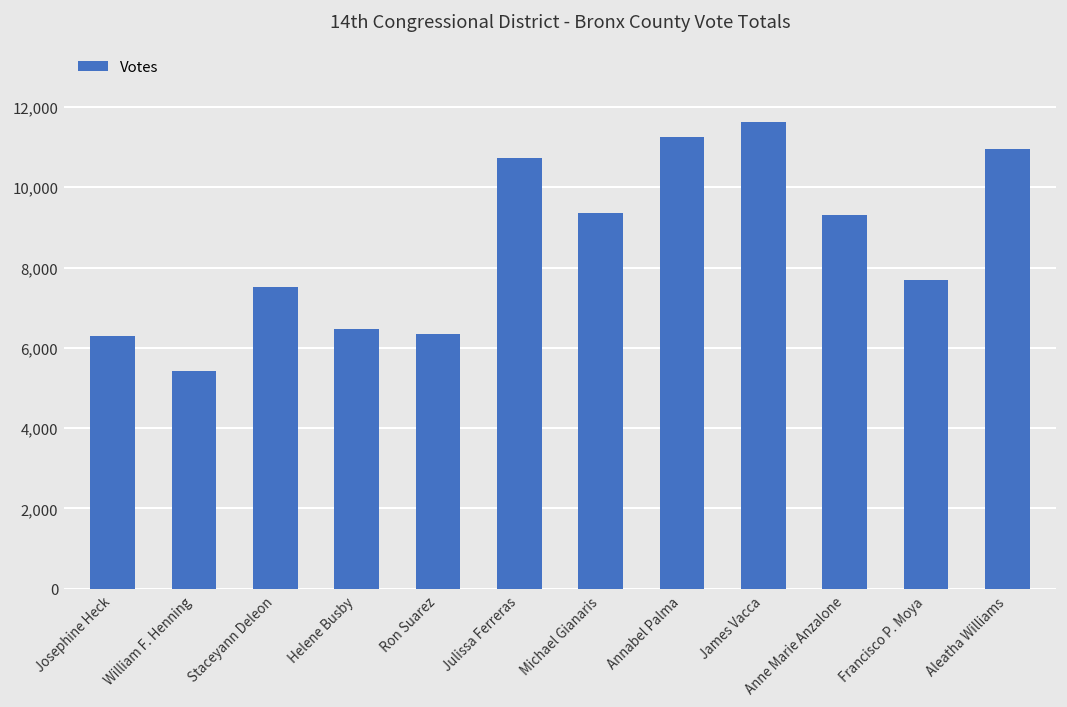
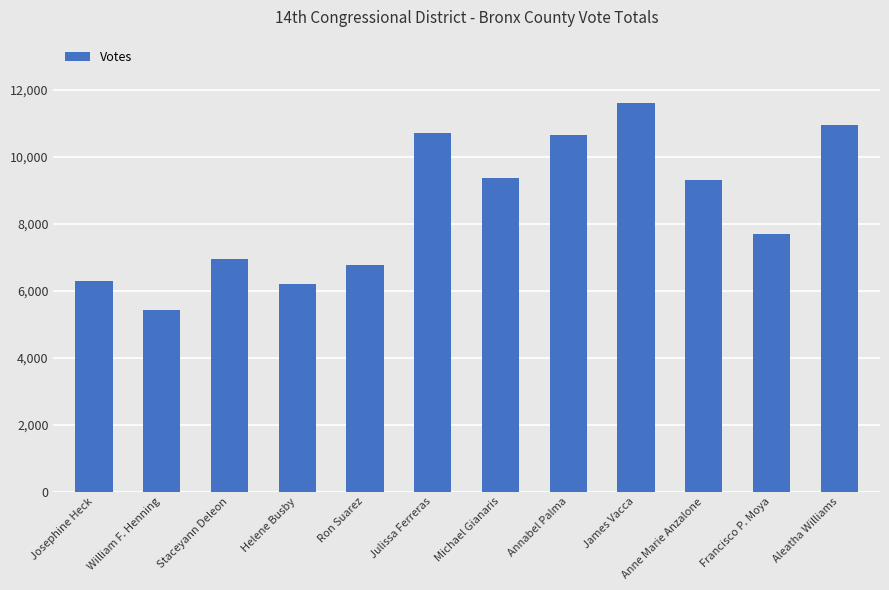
Staceyann Deleon: 7,500 -> 6,900
Helene Busby: 6,500 -> 6,200
Ron Suarez: 6,300 -> 6,800
Annabel Palma: 11,200 -> 10,600
